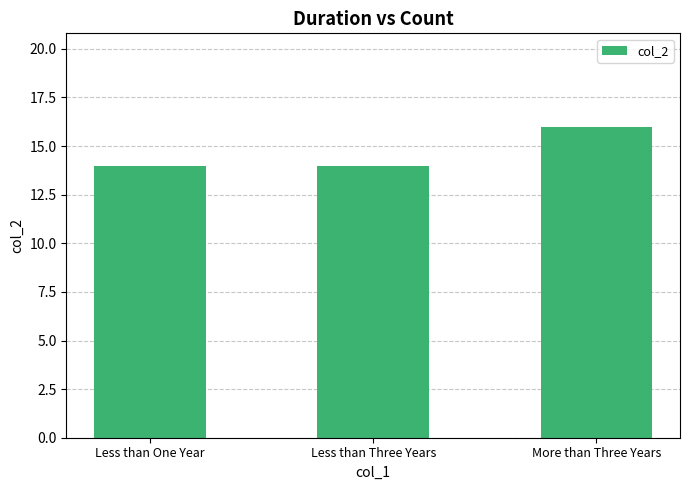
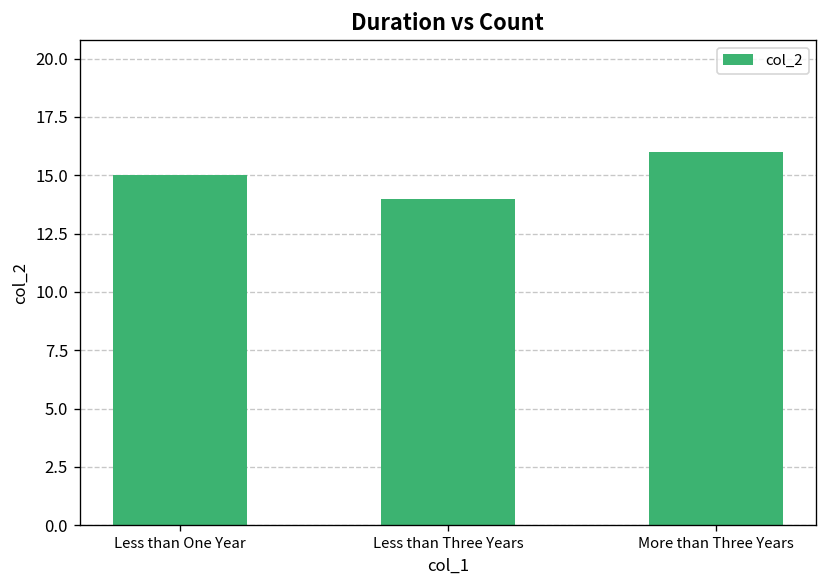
Less than One Year: 14 -> 15
